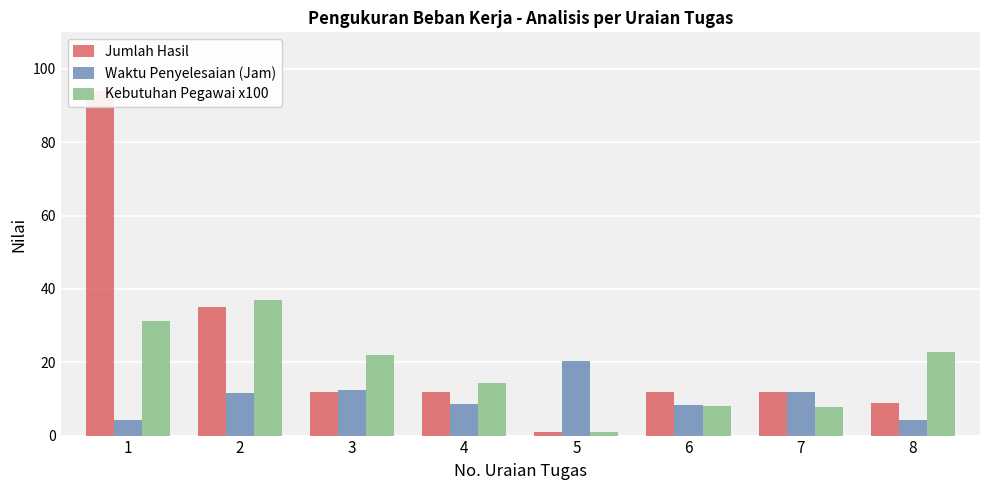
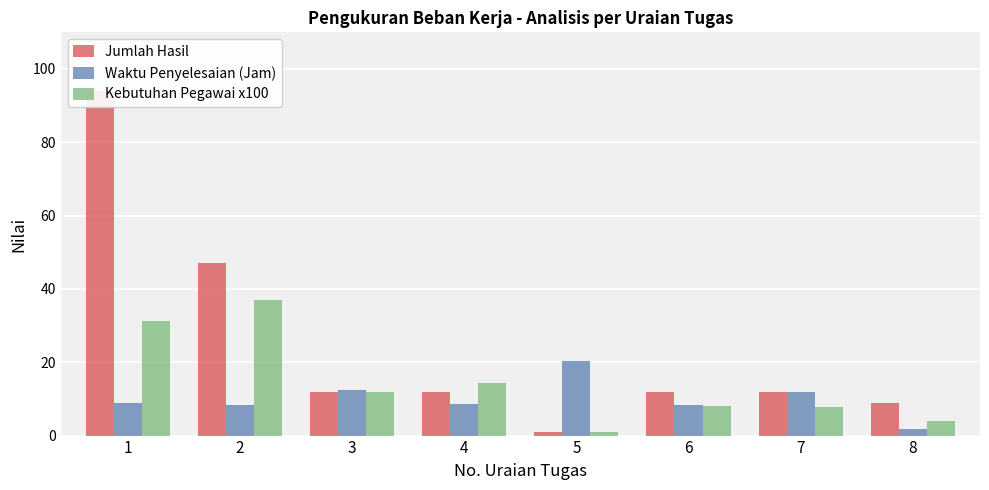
Waktu Penyelesaian (Jam), 1: 4 -> 9
Jumlah Hasil, 2: 35 -> 47
Waktu Penyelesaian (Jam), 2: 12 -> 8
Kebutuhan Pegawai x100, 3: 22 -> 12
Waktu Penyelesaian (Jam), 8: 4 -> 2
Kebutuhan Pegawai x100, 8: 23 -> 4
